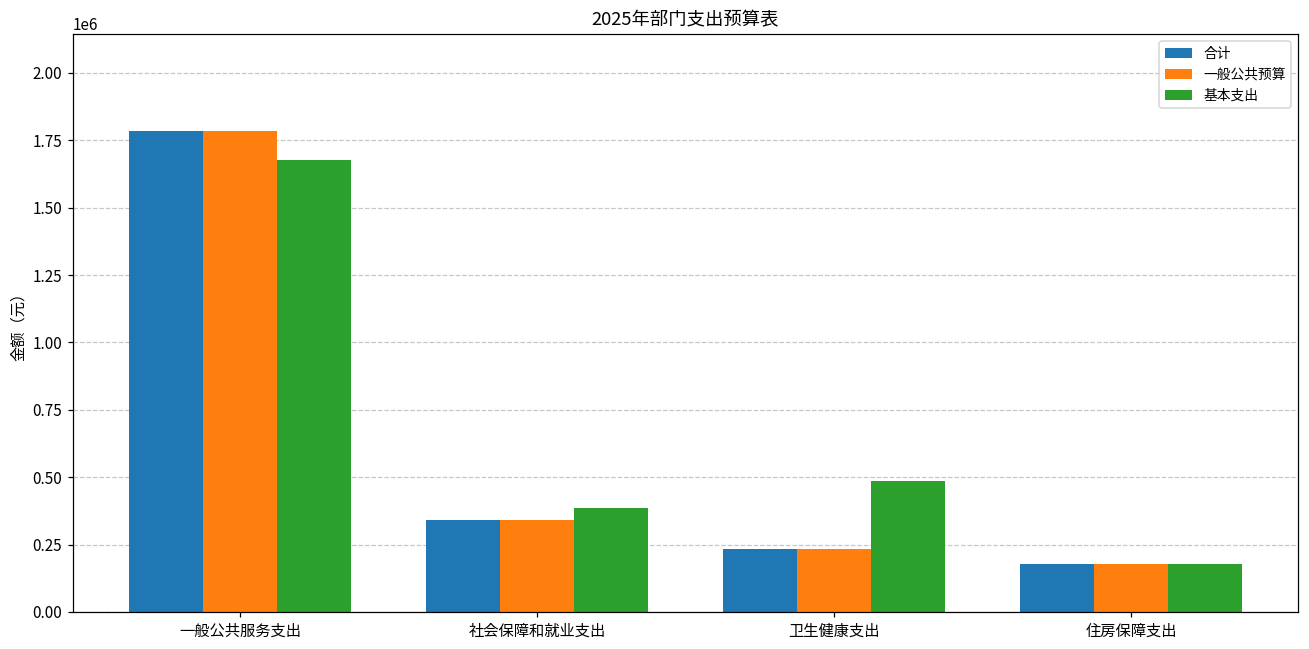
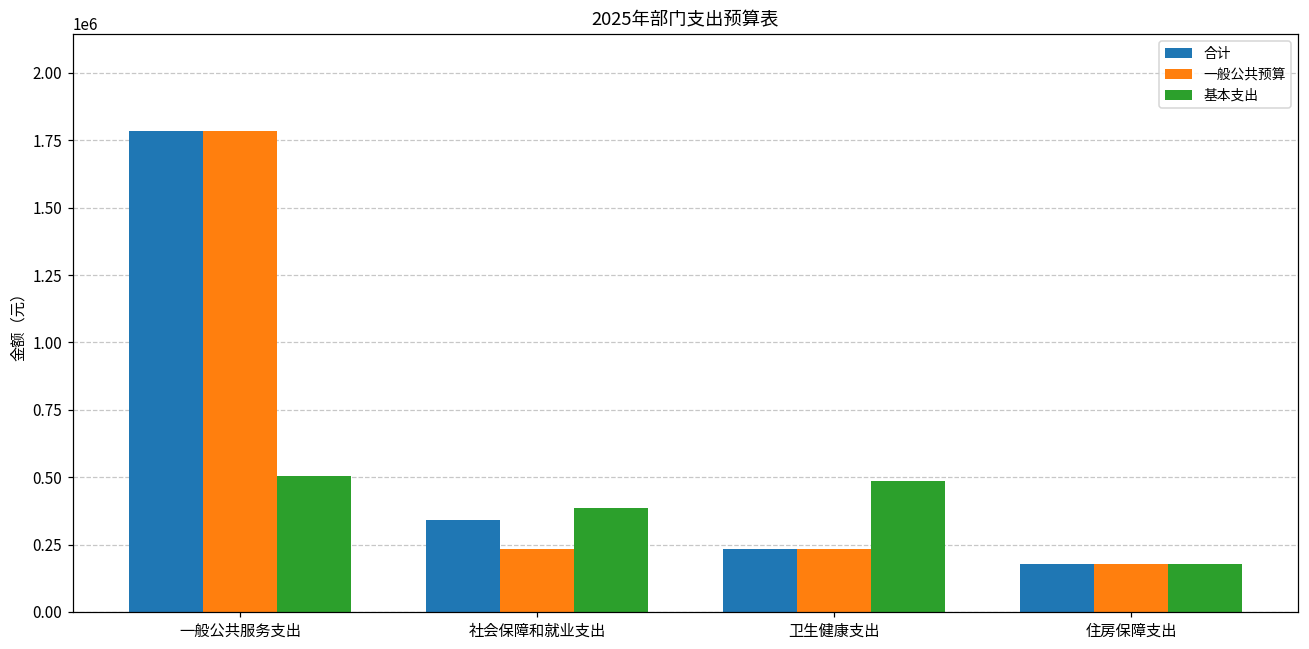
基本支出, 一般公共服务支出: 1680000 -> 500000
一般公共预算, 社会保障和就业支出: 340000 -> 240000
